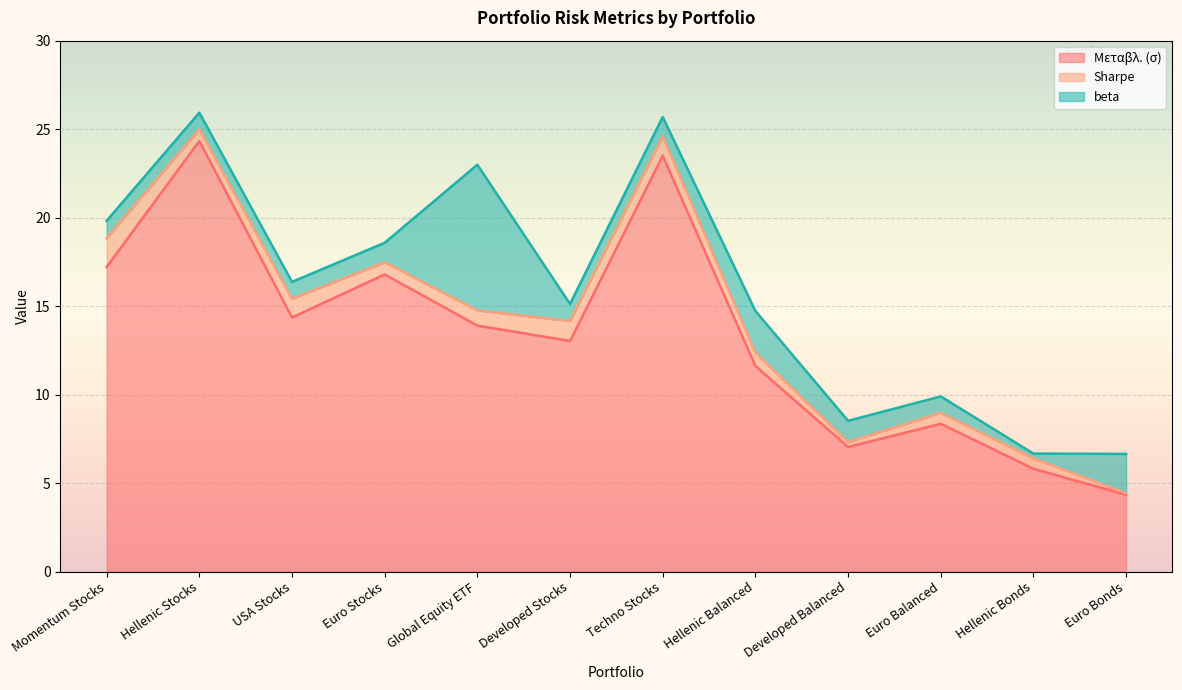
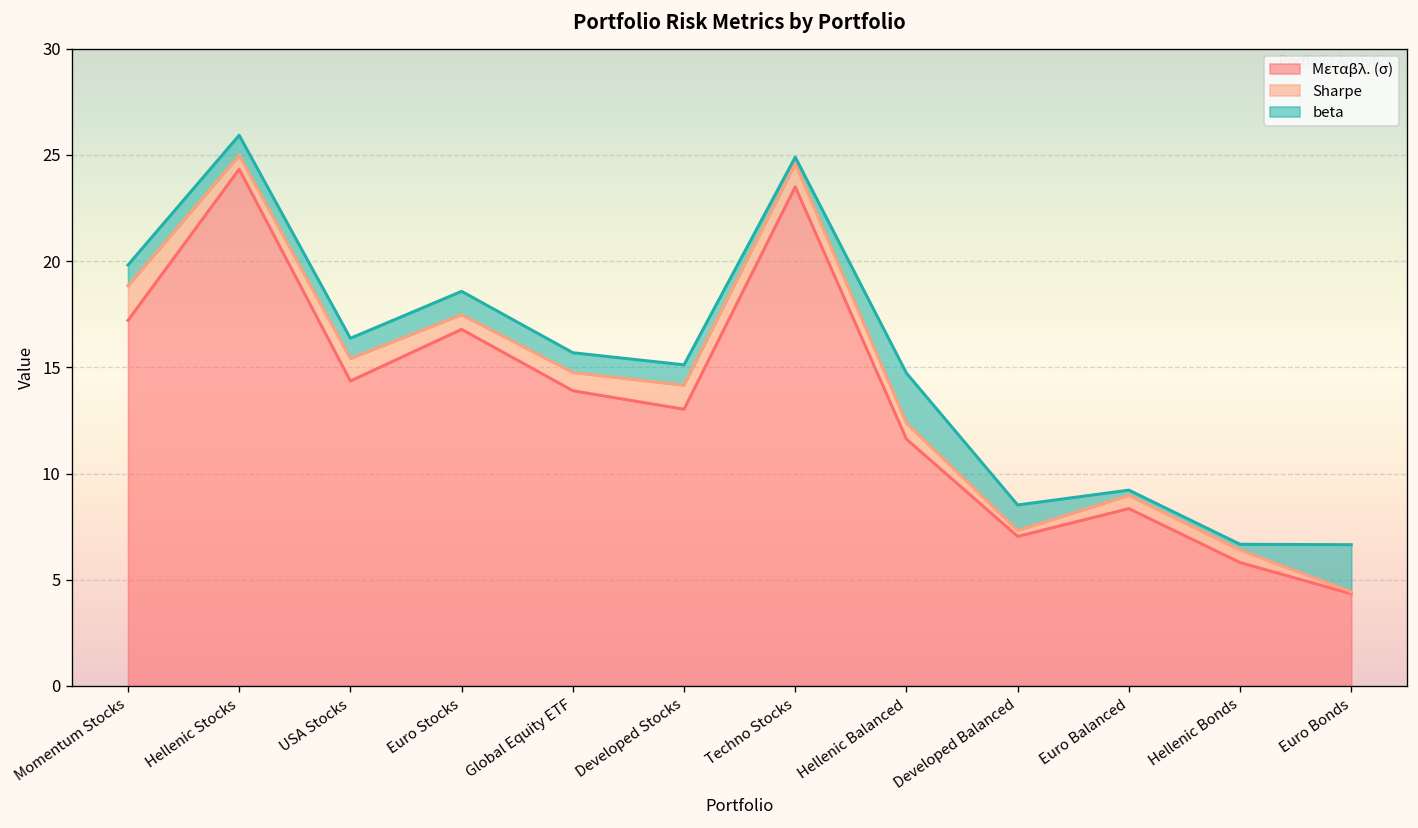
beta, Global Equity ETF: 8.2 -> 0.9
beta, Techno Stocks: 1.1 -> 0.3
beta, Euro Balanced: 0.9 -> 0.3
